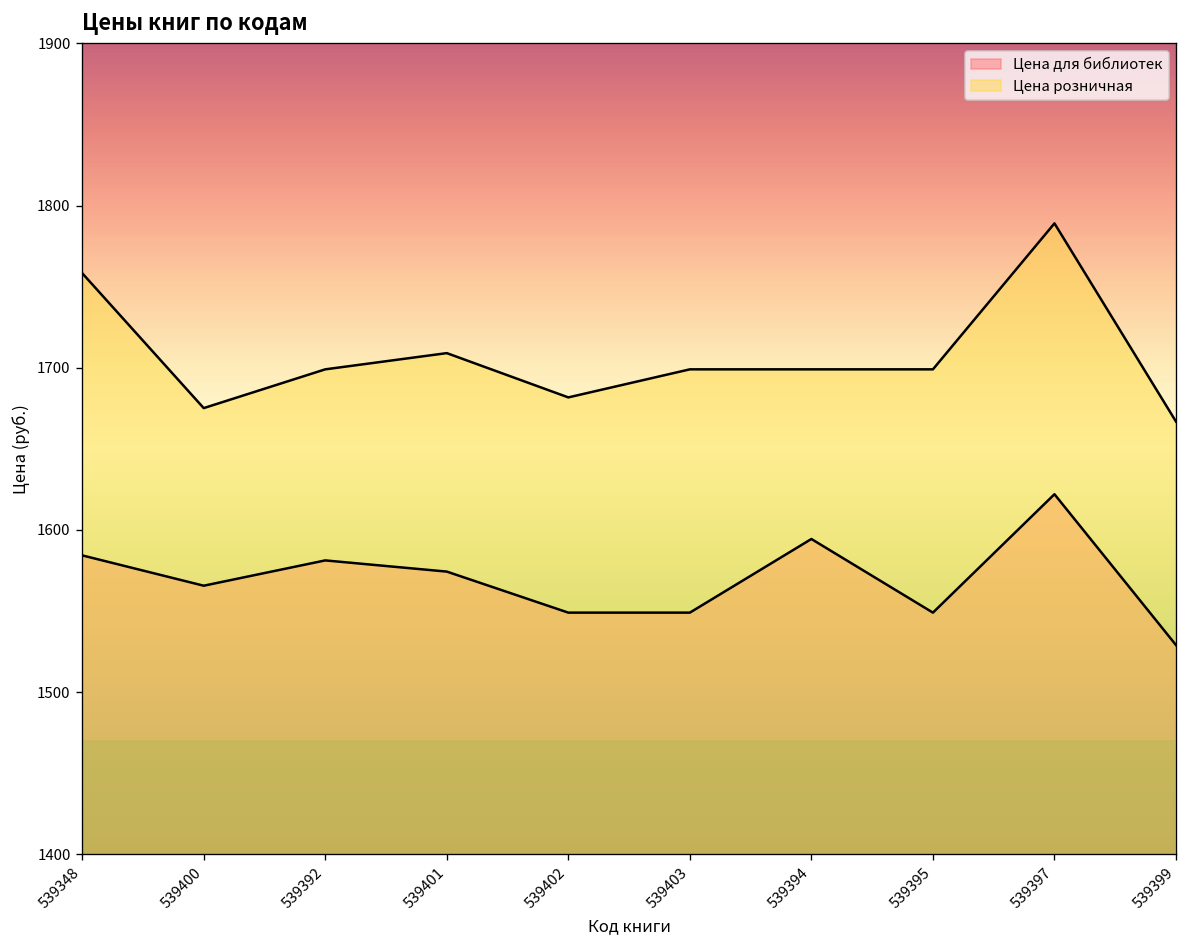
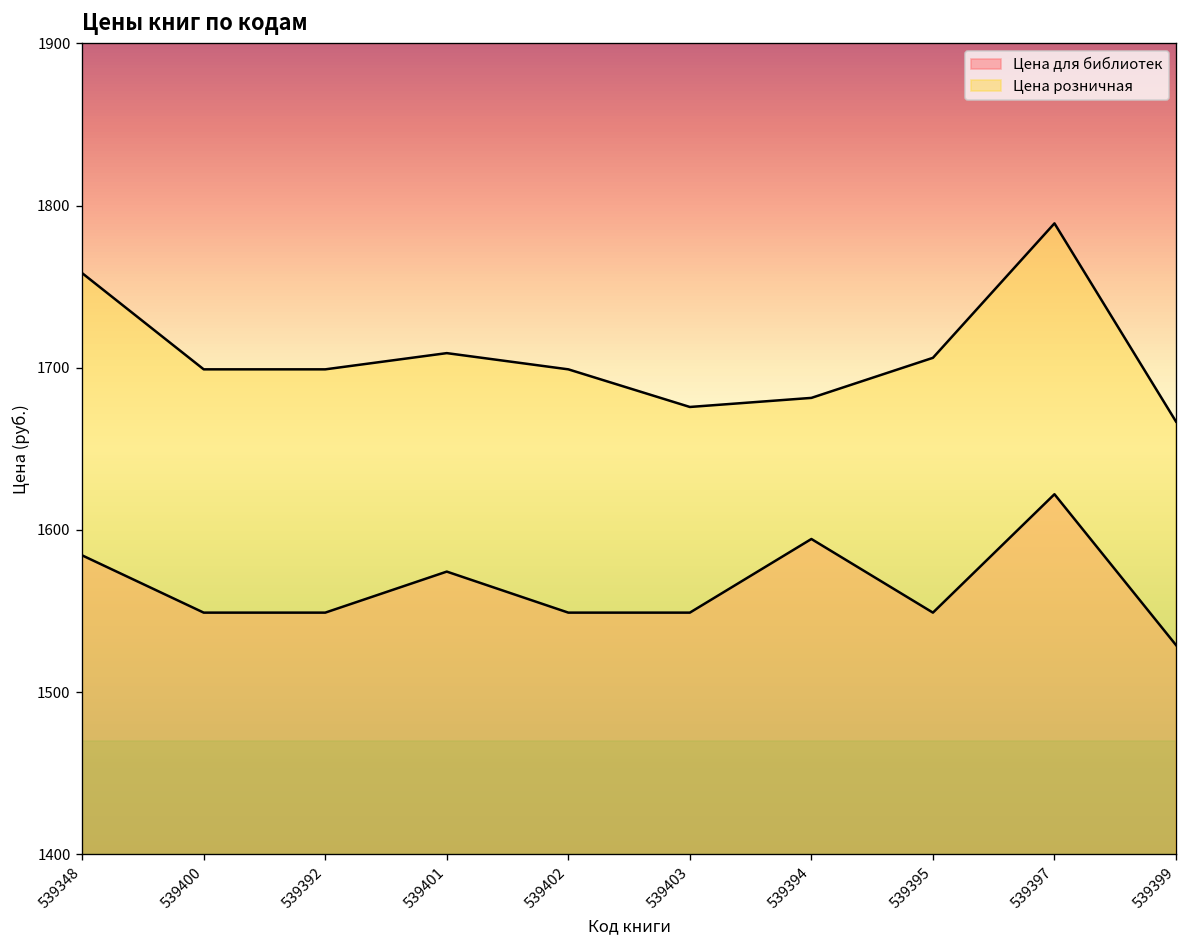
Цена для библиотек, 539400: 1566 -> 1549
Цена розничная, 539400: 1675 -> 1699
Цена для библиотек, 539392: 1581 -> 1549
Цена розничная, 539402: 1682 -> 1699
Цена розничная, 539403: 1699 -> 1676
Цена розничная, 539394: 1699 -> 1681
Цена розничная, 539395: 1699 -> 1706
